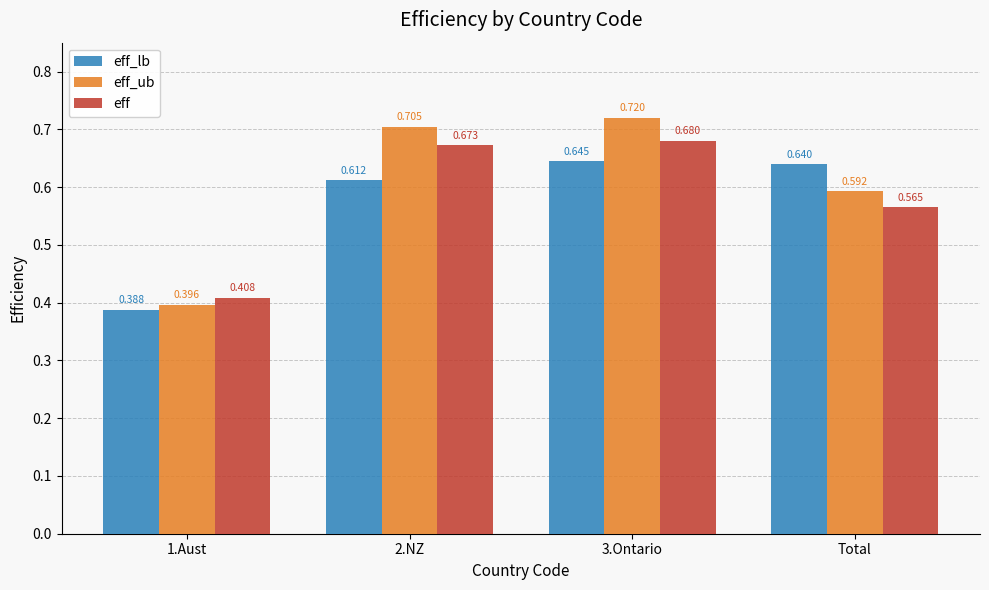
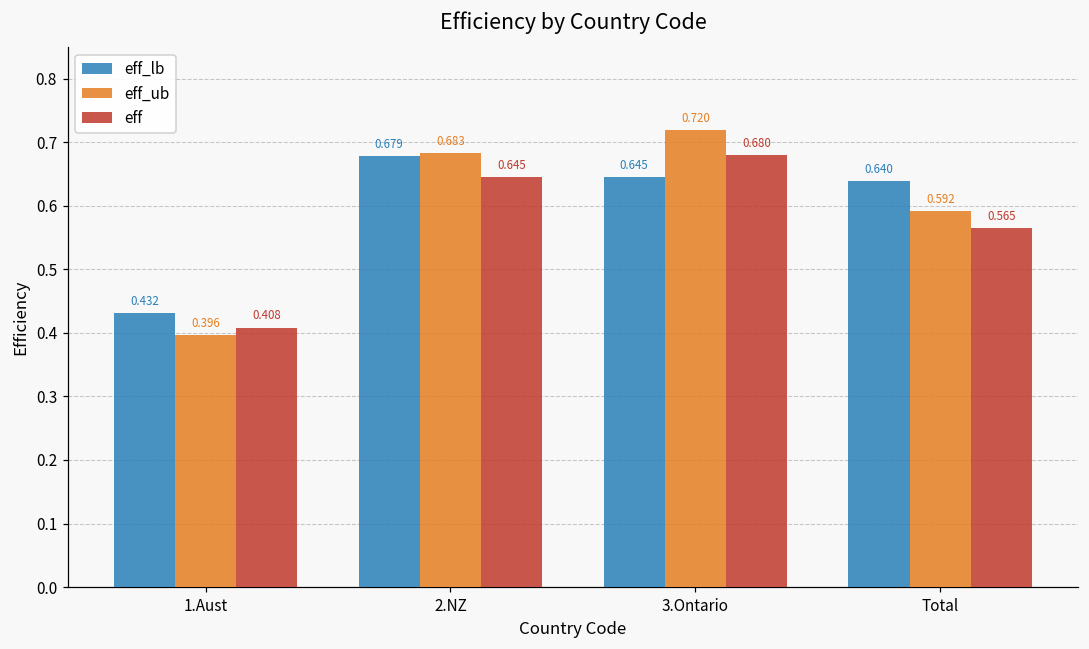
eff_lb, 1.Aust: 0.388 -> 0.432
eff_lb, 2.NZ: 0.612 -> 0.679
eff_ub, 2.NZ: 0.705 -> 0.683
eff, 2.NZ: 0.673 -> 0.645
